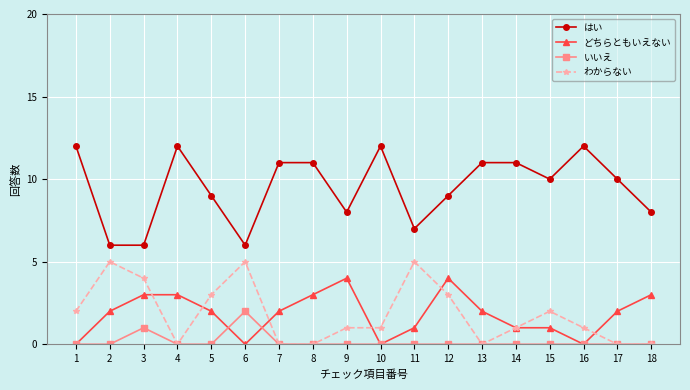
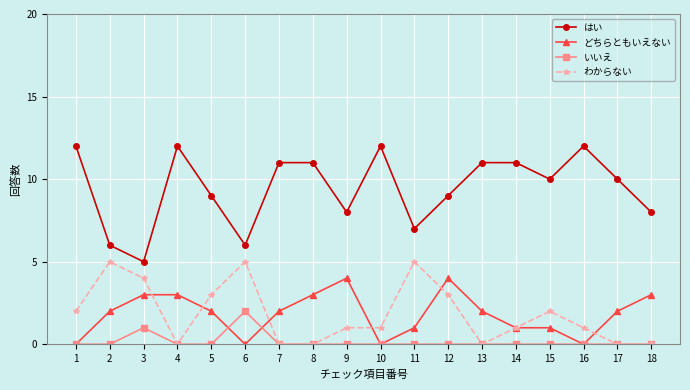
はい, 3: 6 -> 5
